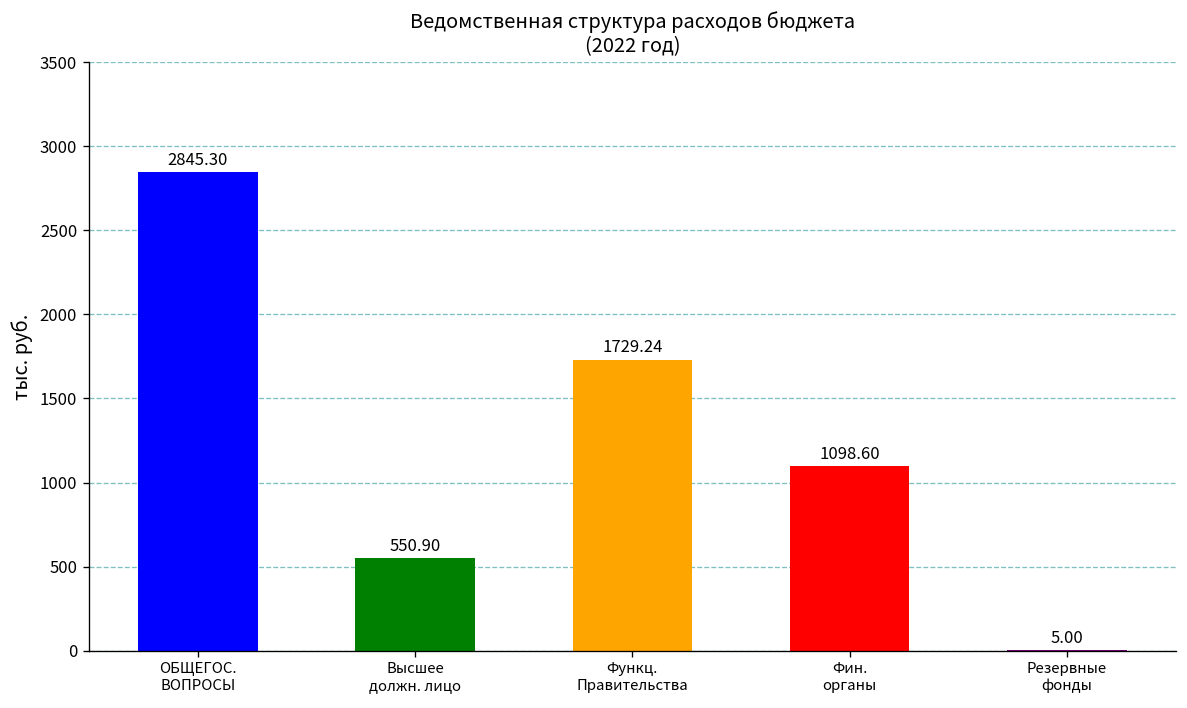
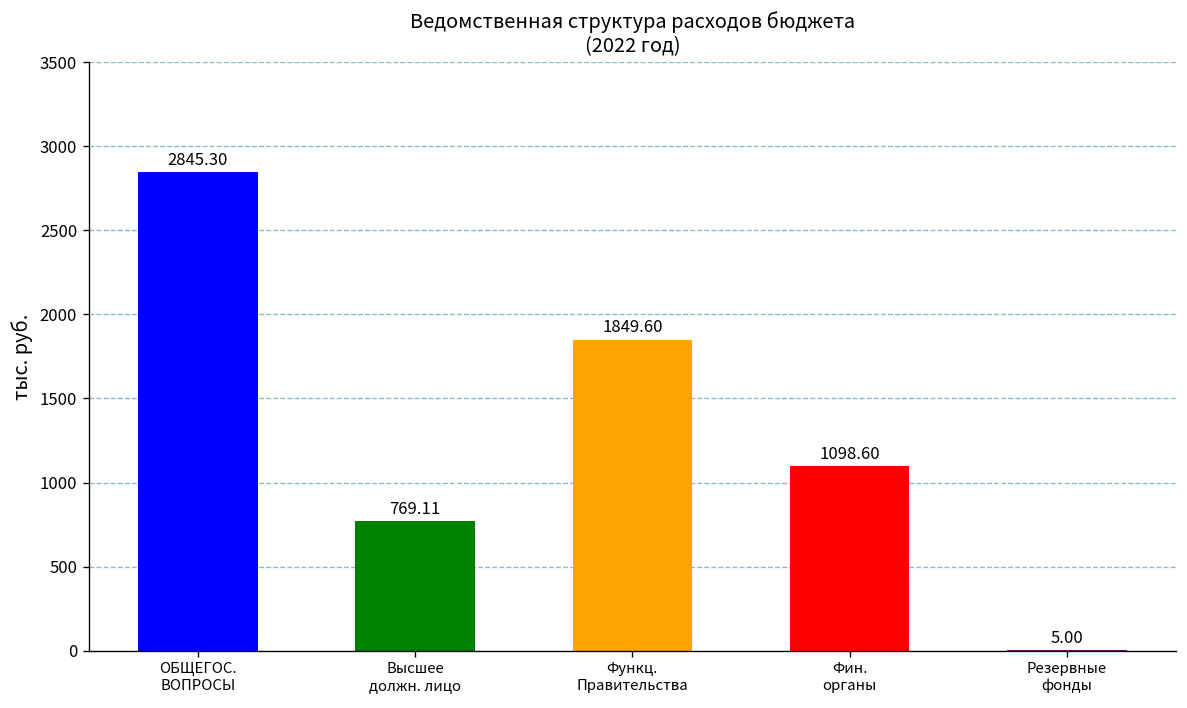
Высшее должн. лицо: 550.90 -> 769.11
Функц. Правительства: 1729.24 -> 1849.60
